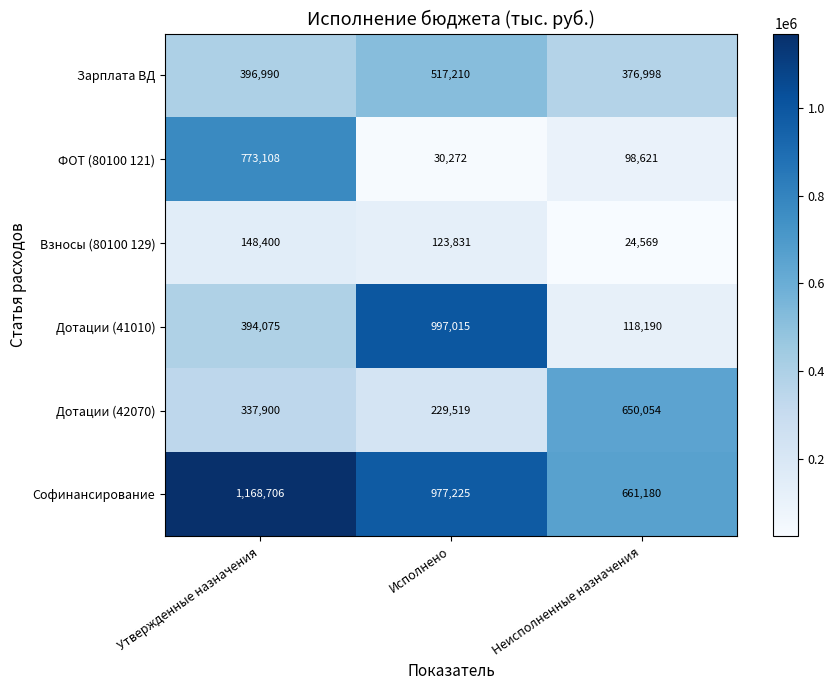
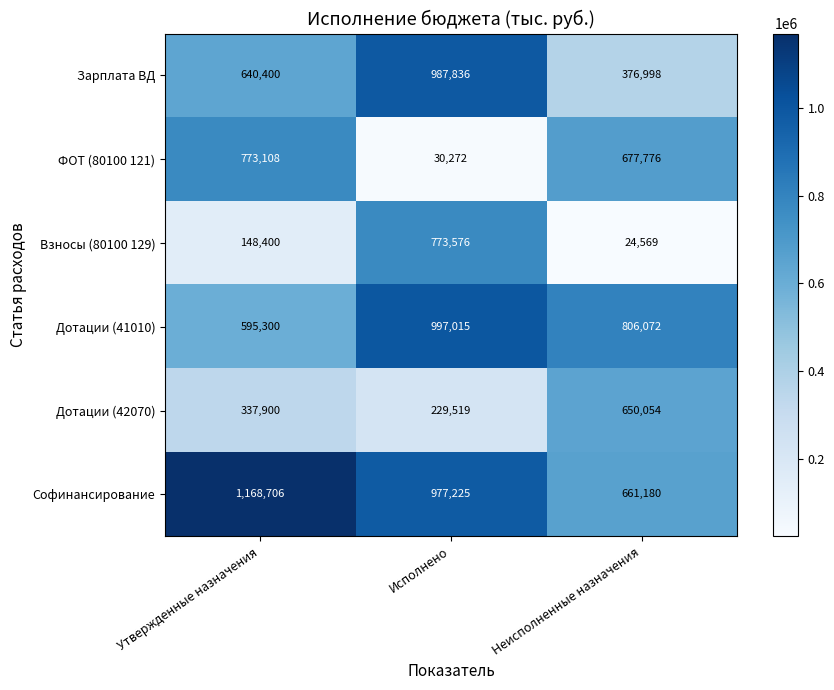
Зарплата ВД, Утвержденные назначения: 396,990 -> 640,400
Зарплата ВД, Исполнено: 517,210 -> 987,836
ФОТ (80100 121), Неисполненные назначения: 98,621 -> 677,776
Взносы (80100 129), Исполнено: 123,831 -> 773,576
Дотации (41010), Утвержденные назначения: 394,075 -> 595,300
Дотации (41010), Неисполненные назначения: 118,190 -> 806,072
